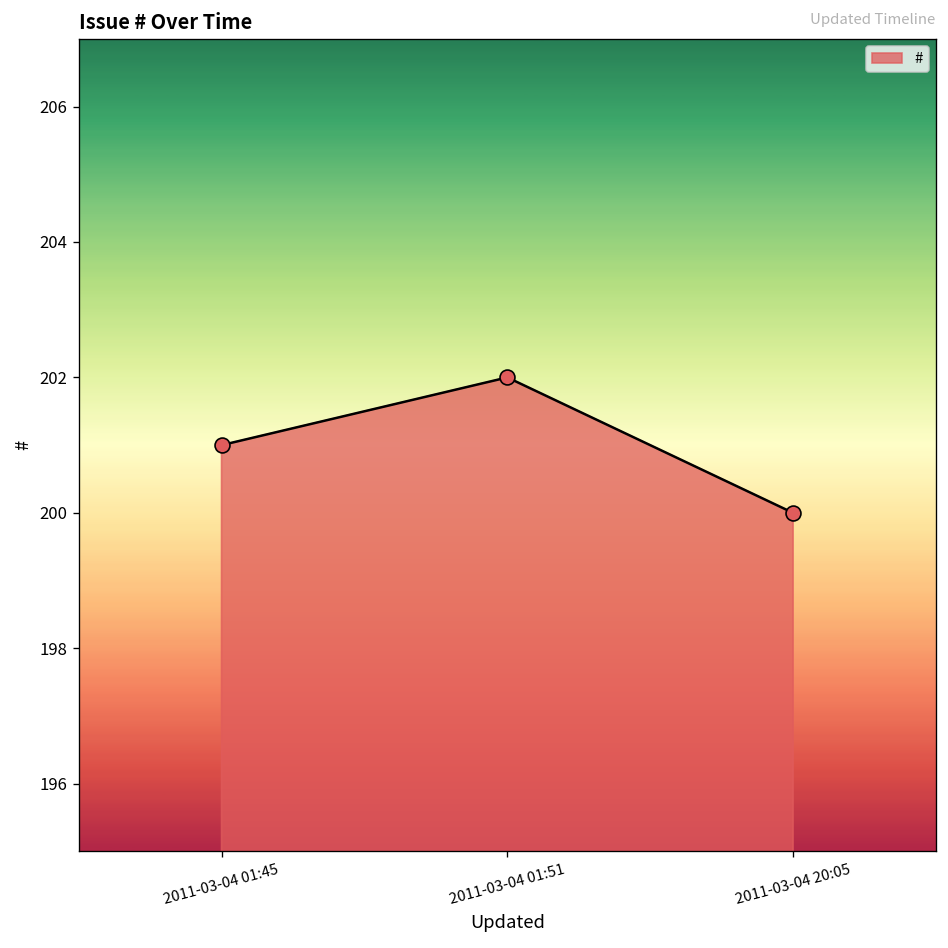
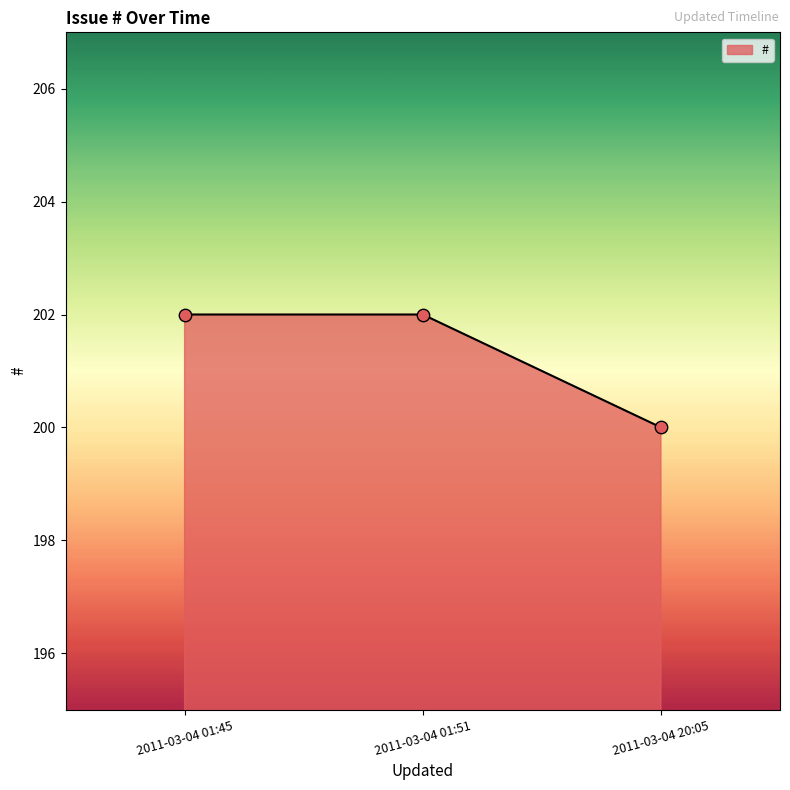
2011-03-04 01:45: 201 -> 202
